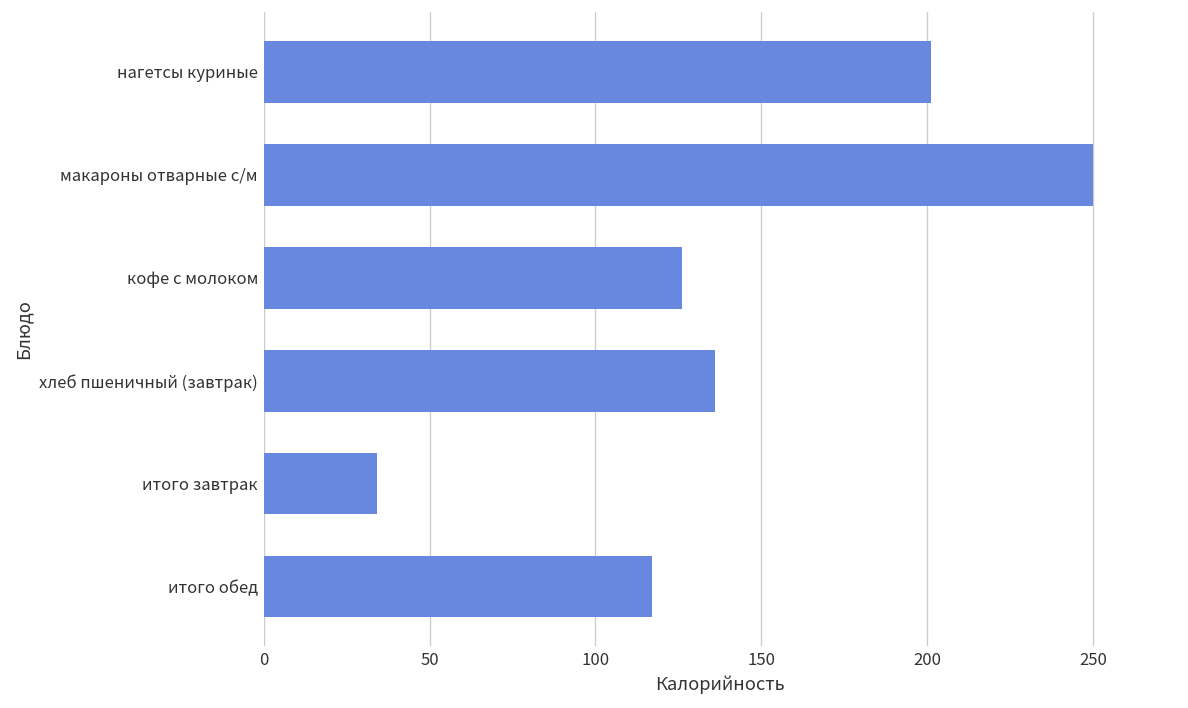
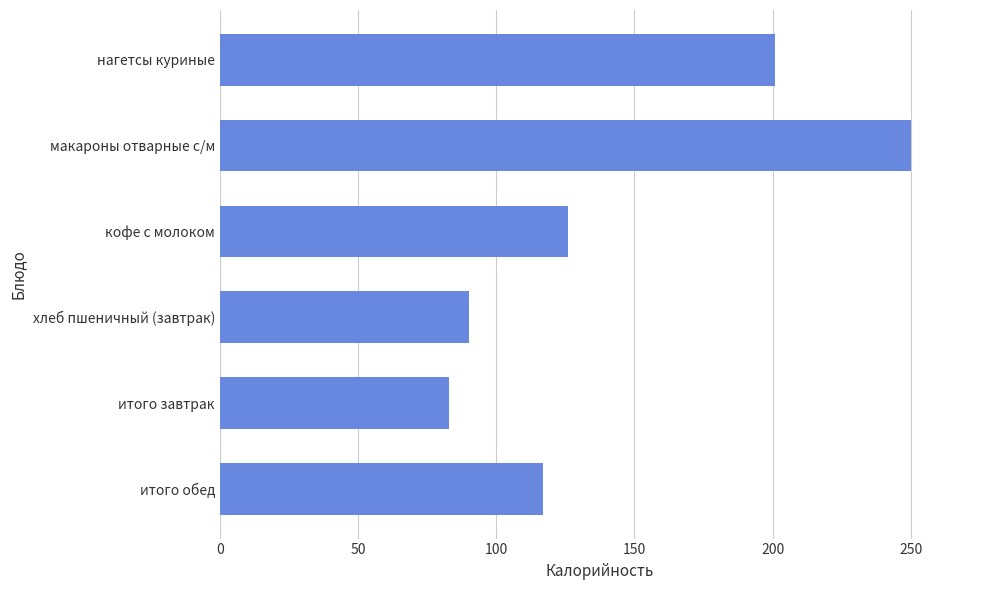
хлеб пшеничный (завтрак): 136 -> 90
итого завтрак: 34 -> 83
